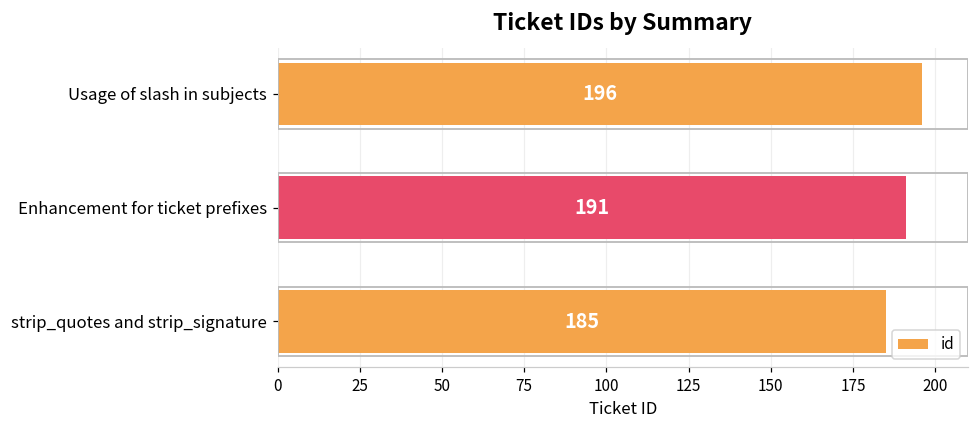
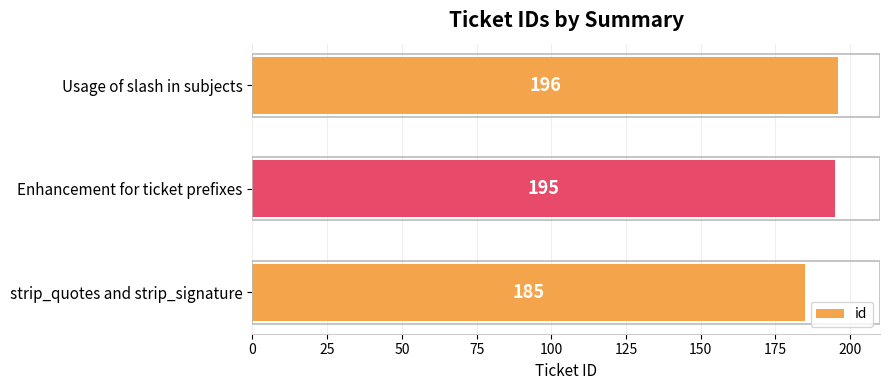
Enhancement for ticket prefixes: 191 -> 195
